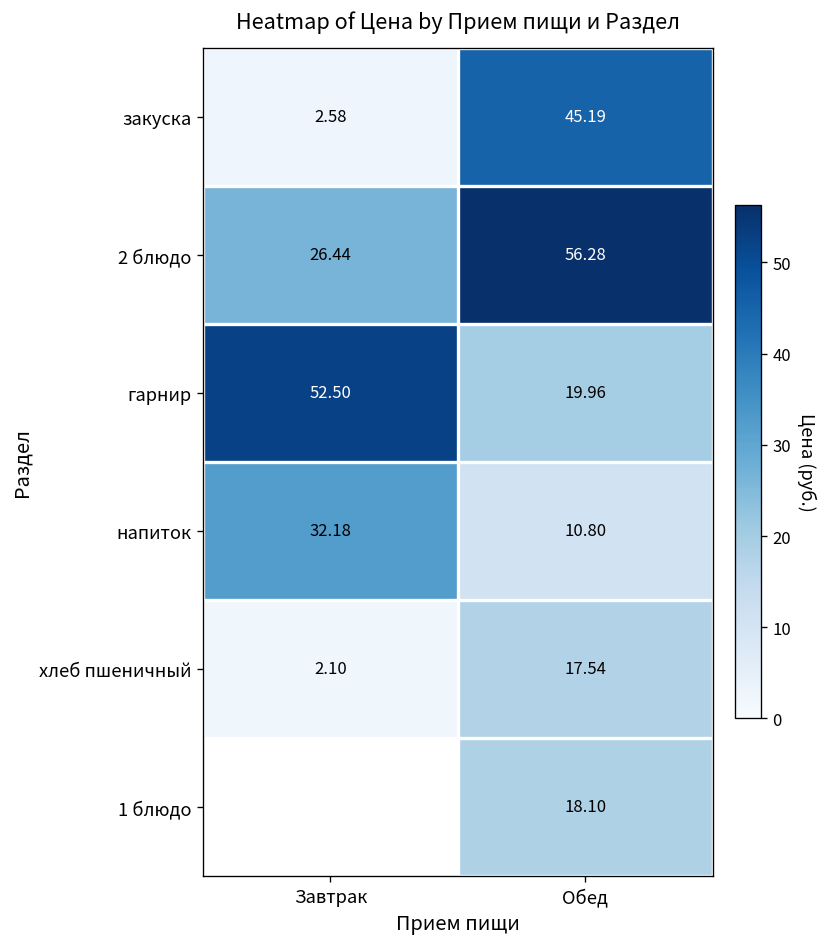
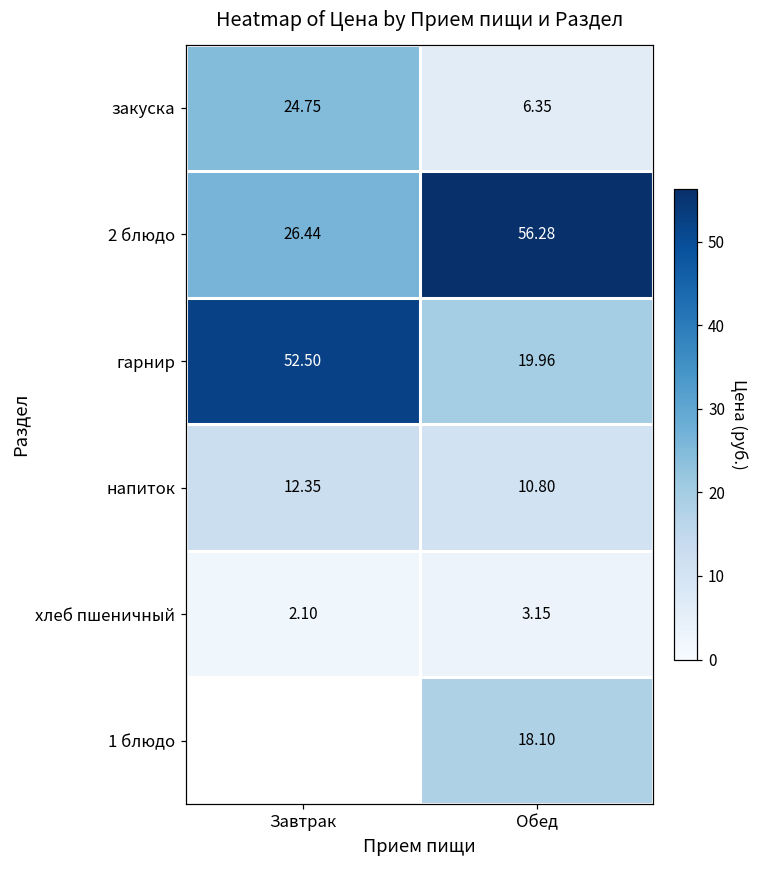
закуска, Завтрак: 2.58 -> 24.75
закуска, Обед: 45.19 -> 6.35
напиток, Завтрак: 32.18 -> 12.35
хлеб пшеничный, Обед: 17.54 -> 3.15
